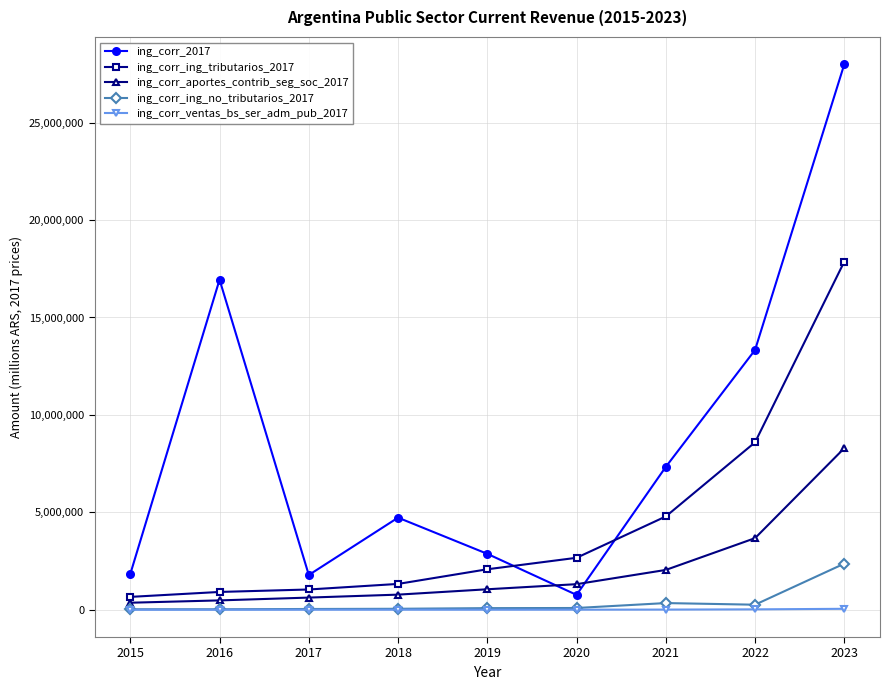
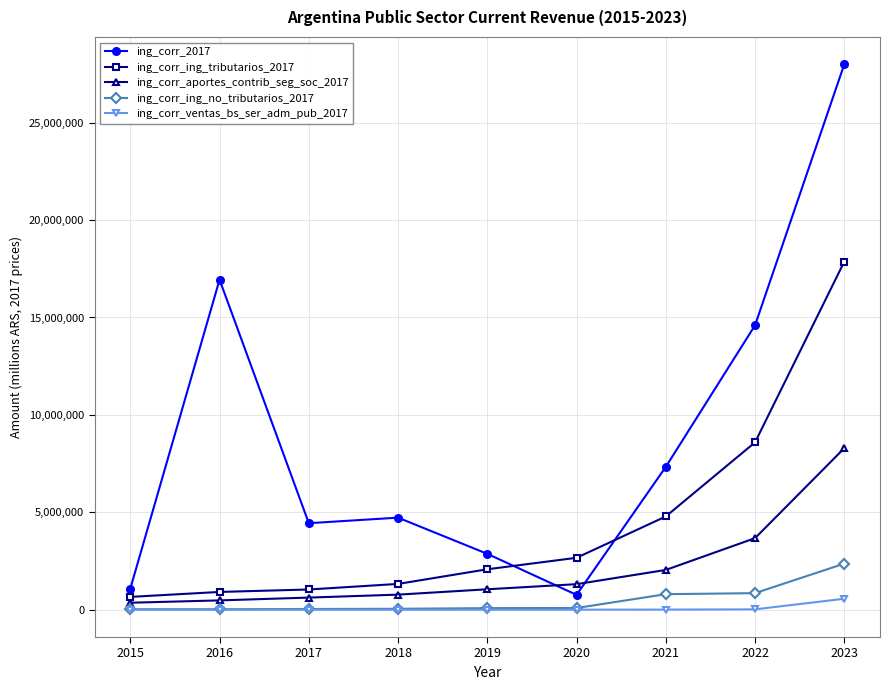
ing_corr_2017, 2015: 1,800,000 -> 1,100,000
ing_corr_2017, 2017: 1,800,000 -> 4,400,000
ing_corr_ing_no_tributarios_2017, 2021: 300,000 -> 800,000
ing_corr_2017, 2022: 13,300,000 -> 14,600,000
ing_corr_ing_no_tributarios_2017, 2022: 300,000 -> 900,000
ing_corr_ventas_bs_ser_adm_pub_2017, 2023: 100,000 -> 600,000
